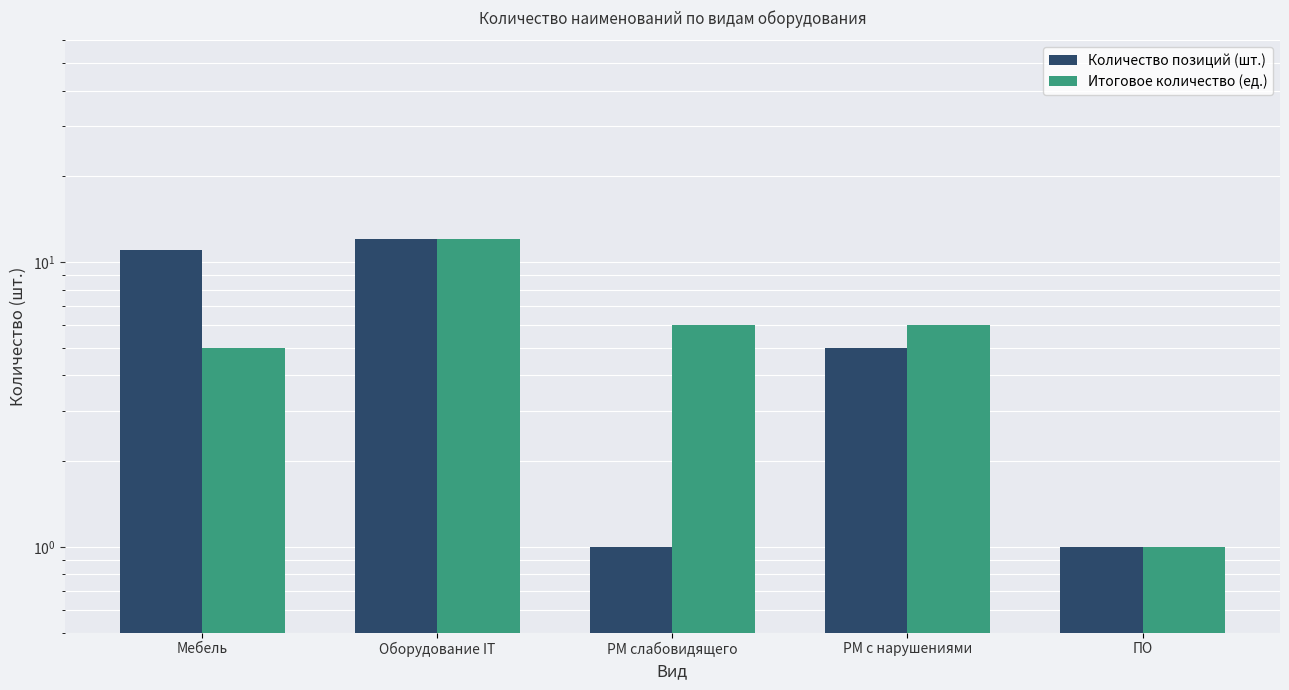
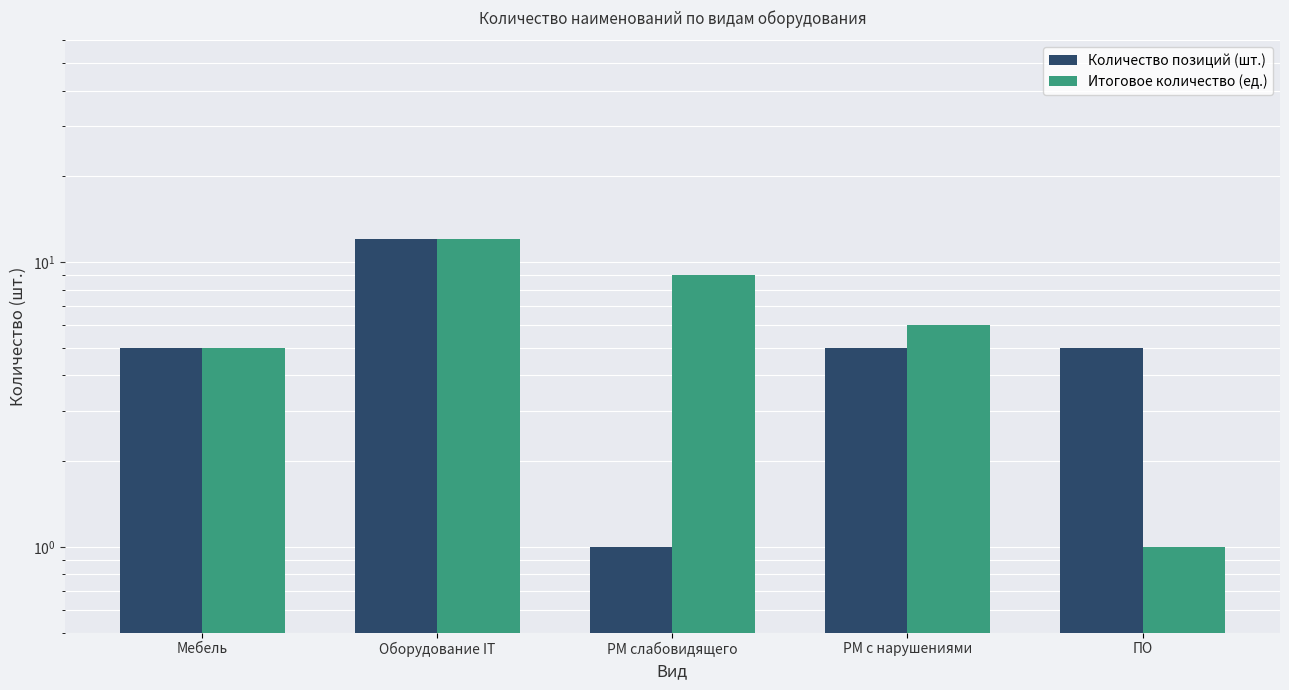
Количество позиций (шт.), Мебель: 11 -> 5
Итоговое количество (ед.), РМ слабовидящего: 6 -> 9
Количество позиций (шт.), ПО: 1 -> 5
